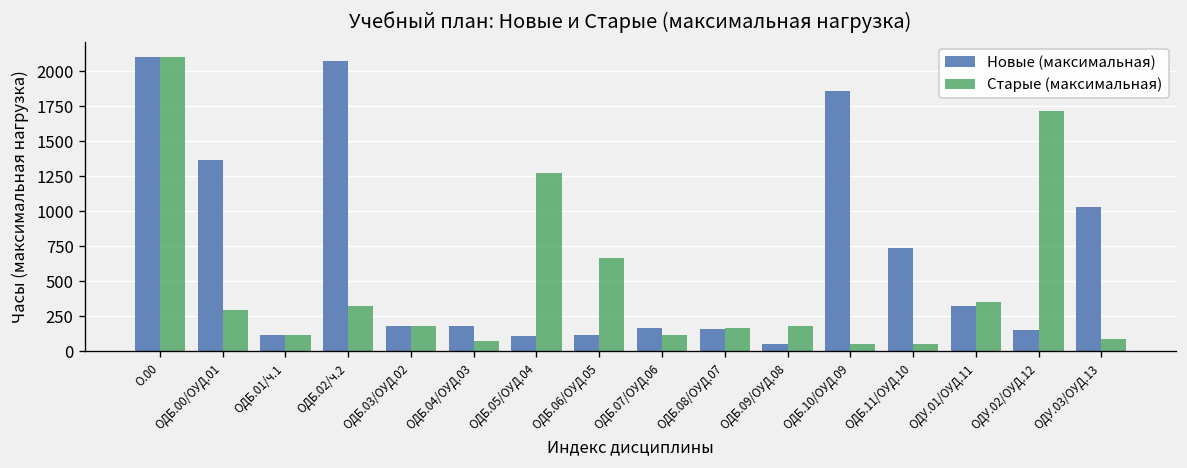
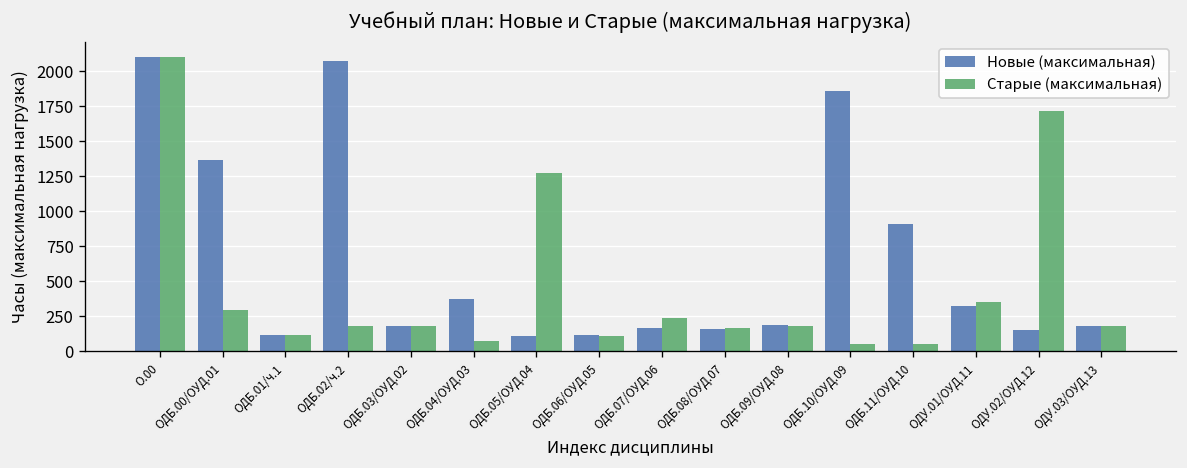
Старые (максимальная), ОДБ.02/ч.2: 320 -> 180
Новые (максимальная), ОДБ.04/ОУД.03: 180 -> 380
Старые (максимальная), ОДБ.06/ОУД.05: 660 -> 110
Старые (максимальная), ОДБ.07/ОУД.06: 120 -> 240
Новые (максимальная), ОДБ.09/ОУД.08: 50 -> 180
Новые (максимальная), ОДБ.11/ОУД.10: 740 -> 910
Новые (максимальная), ОДУ.03/ОУД.13: 1030 -> 180
Старые (максимальная), ОДУ.03/ОУД.13: 80 -> 180
